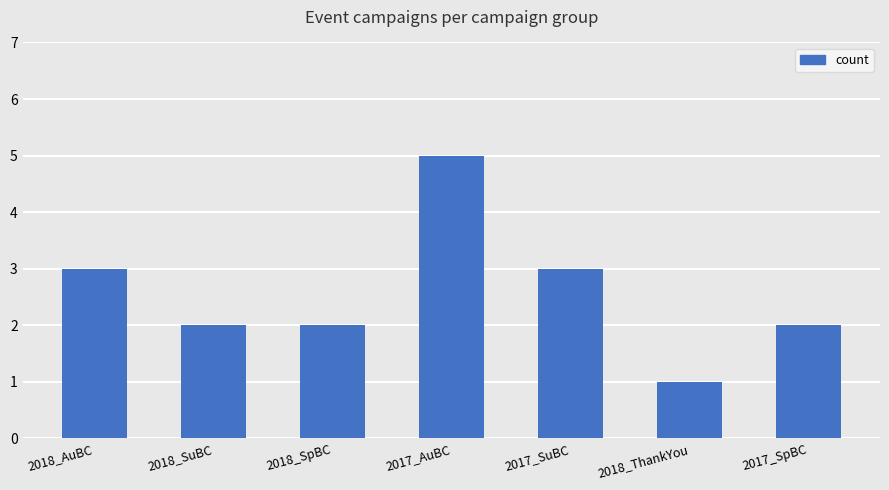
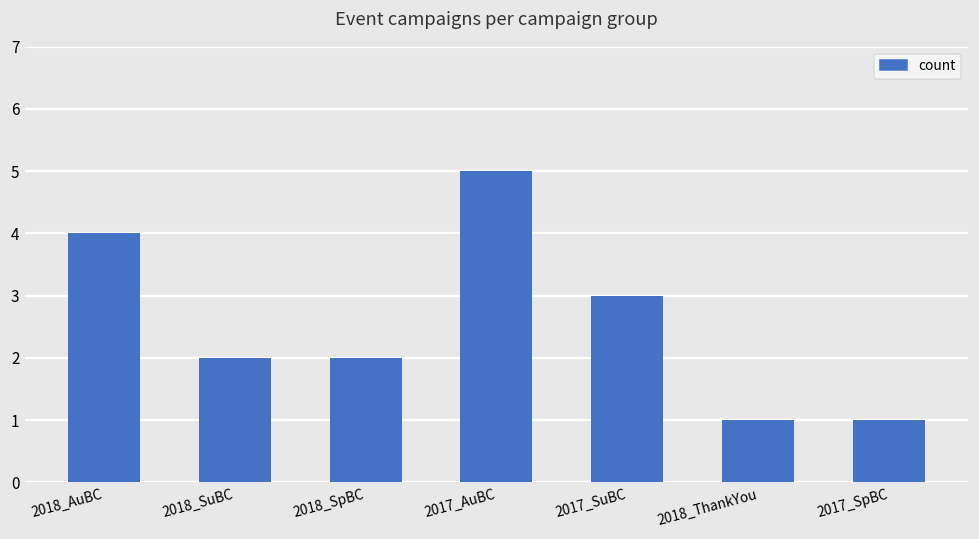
2018_AuBC: 3 -> 4
2017_SpBC: 2 -> 1
